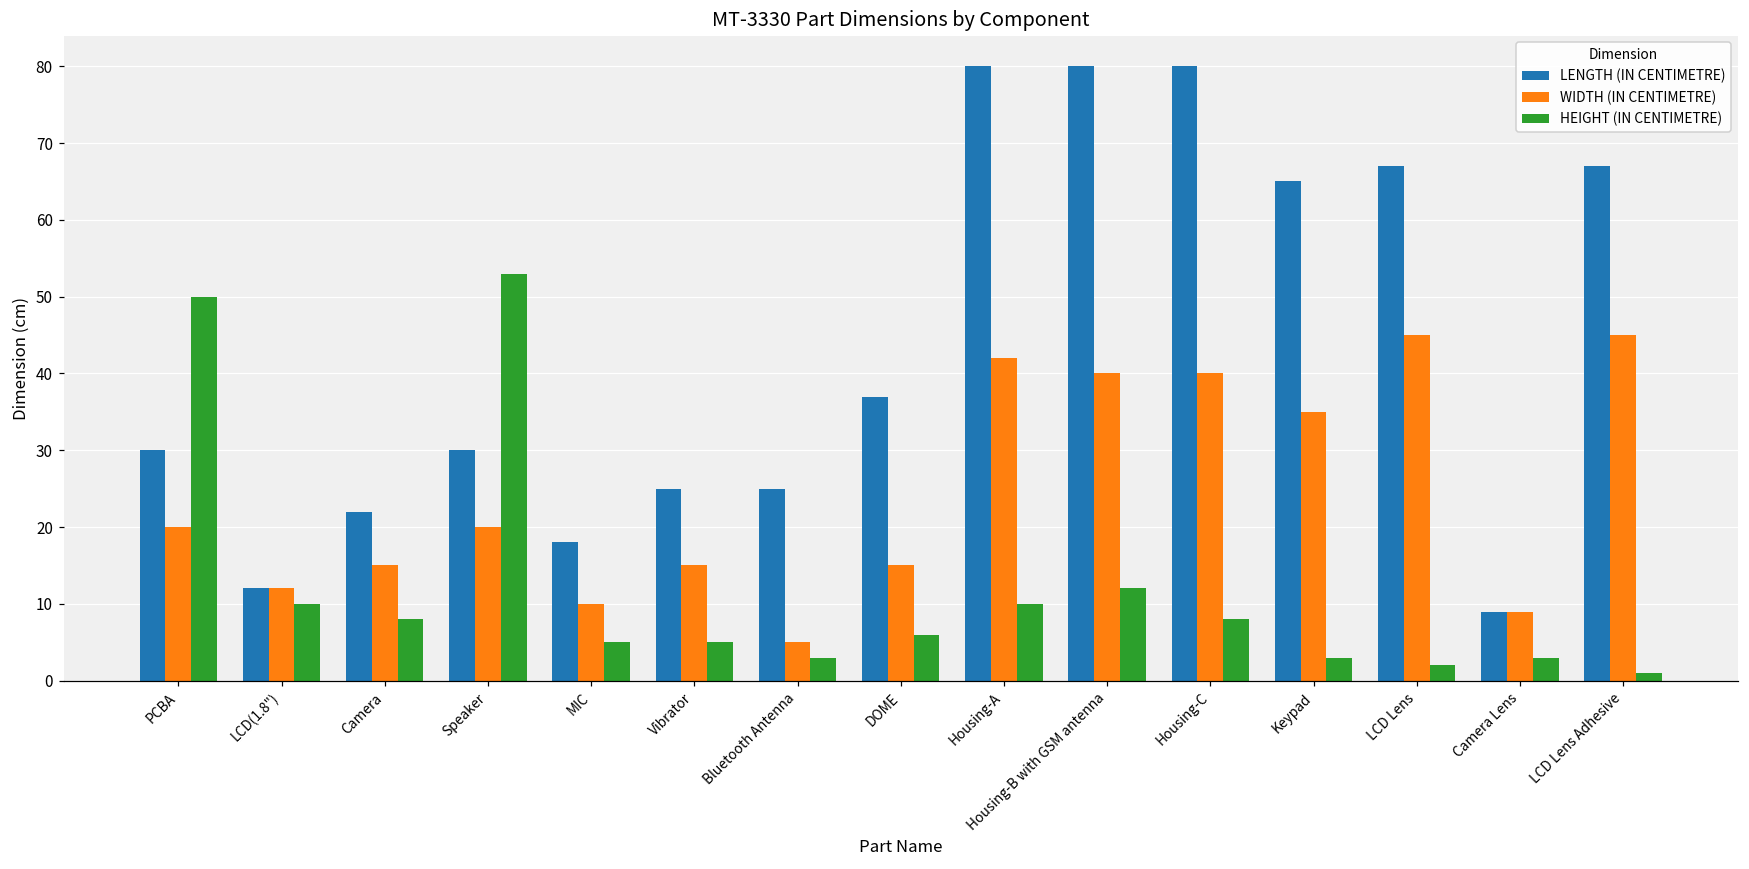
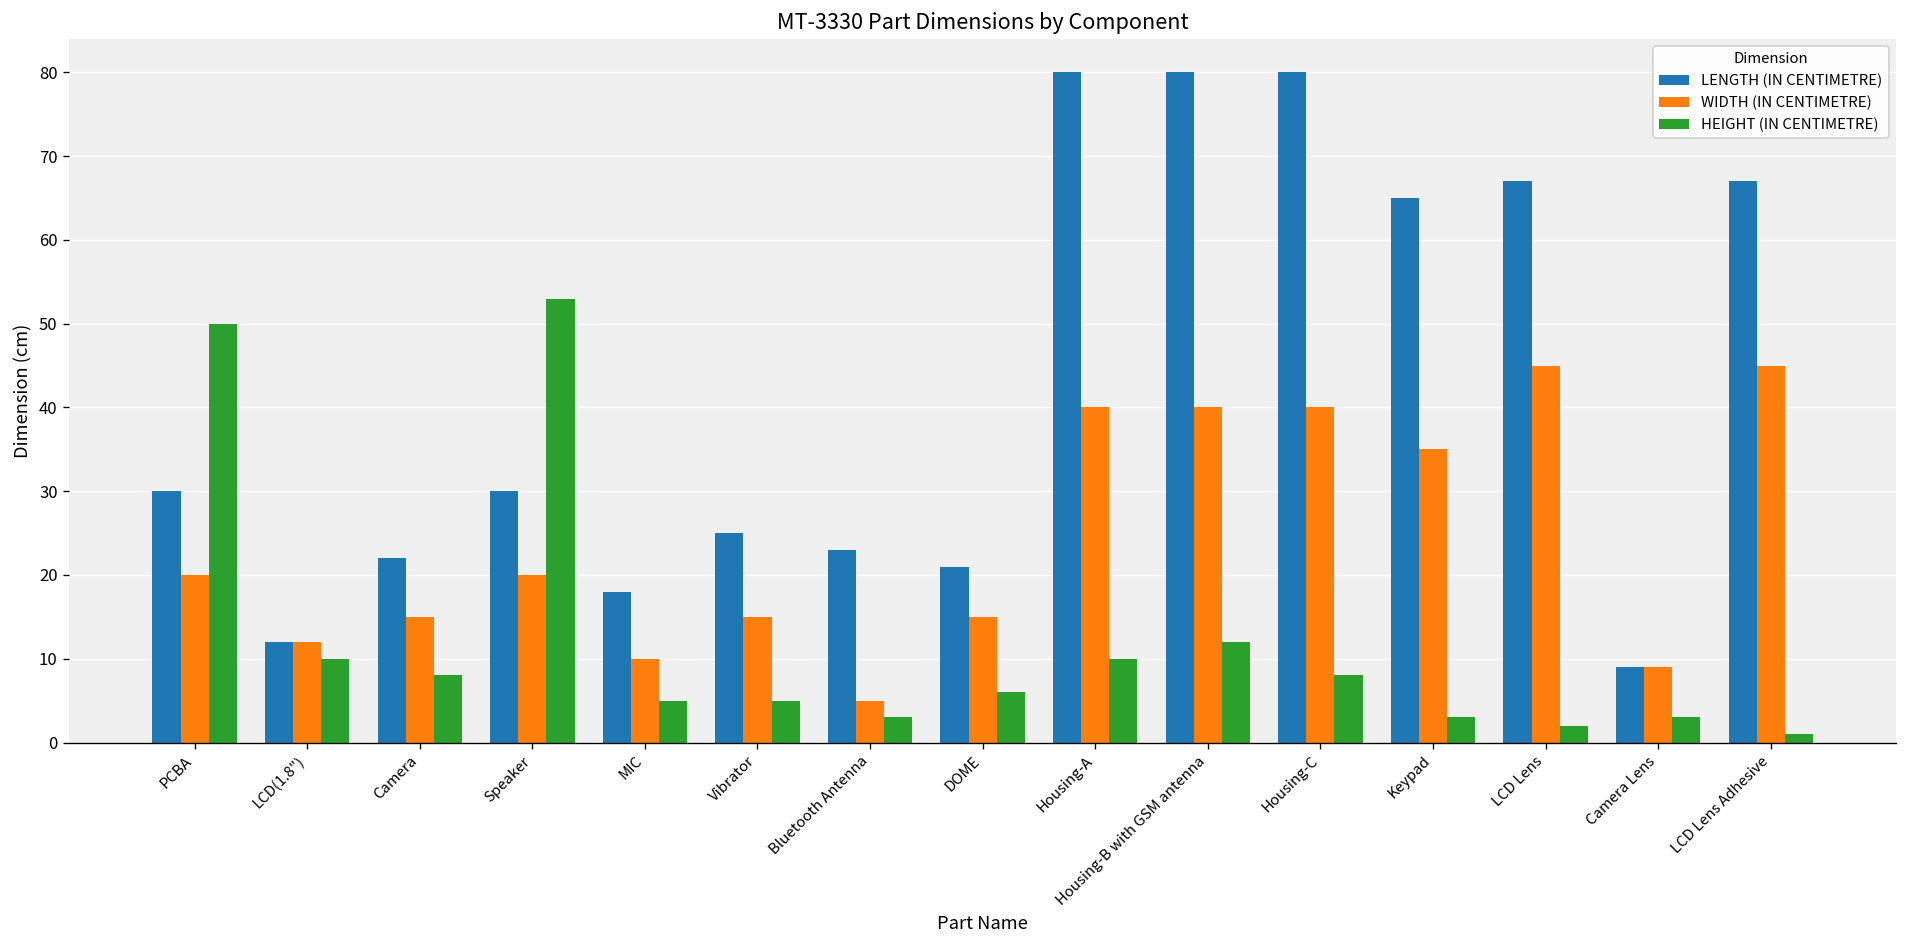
LENGTH (IN CENTIMETRE), Bluetooth Antenna: 25 -> 23
LENGTH (IN CENTIMETRE), DOME: 37 -> 21
WIDTH (IN CENTIMETRE), Housing-A: 42 -> 40
